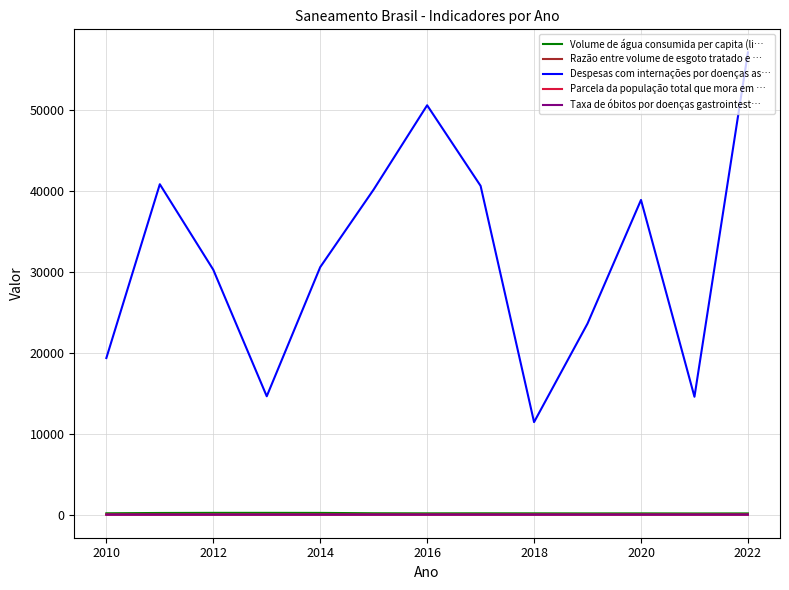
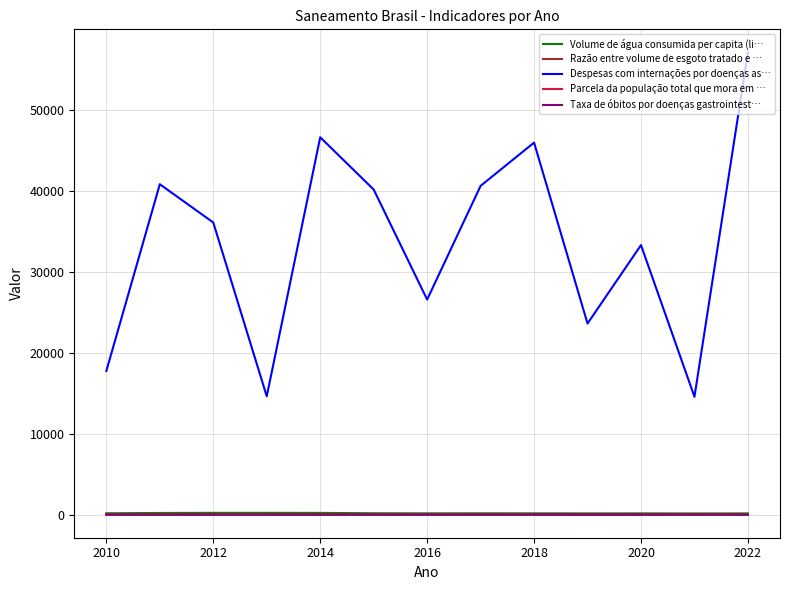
Despesas com internações por doenças as…, 2010: 19000 -> 18000
Despesas com internações por doenças as…, 2012: 30000 -> 36000
Despesas com internações por doenças as…, 2014: 31000 -> 47000
Despesas com internações por doenças as…, 2016: 51000 -> 27000
Despesas com internações por doenças as…, 2018: 11000 -> 46000
Despesas com internações por doenças as…, 2020: 39000 -> 33000
